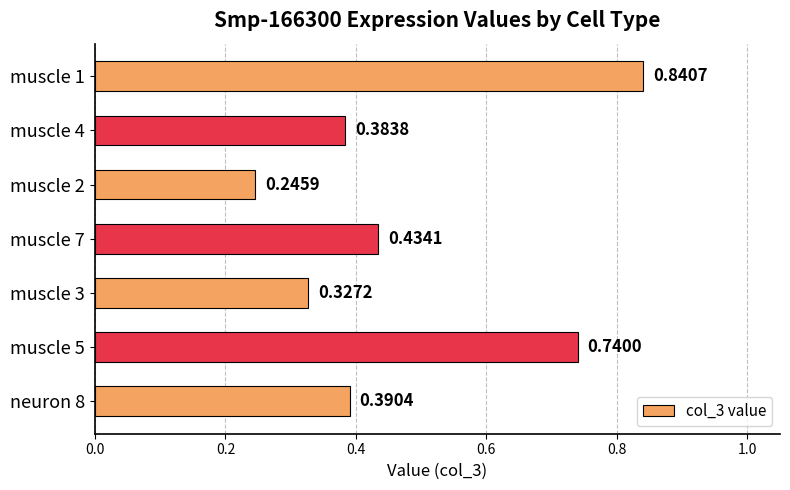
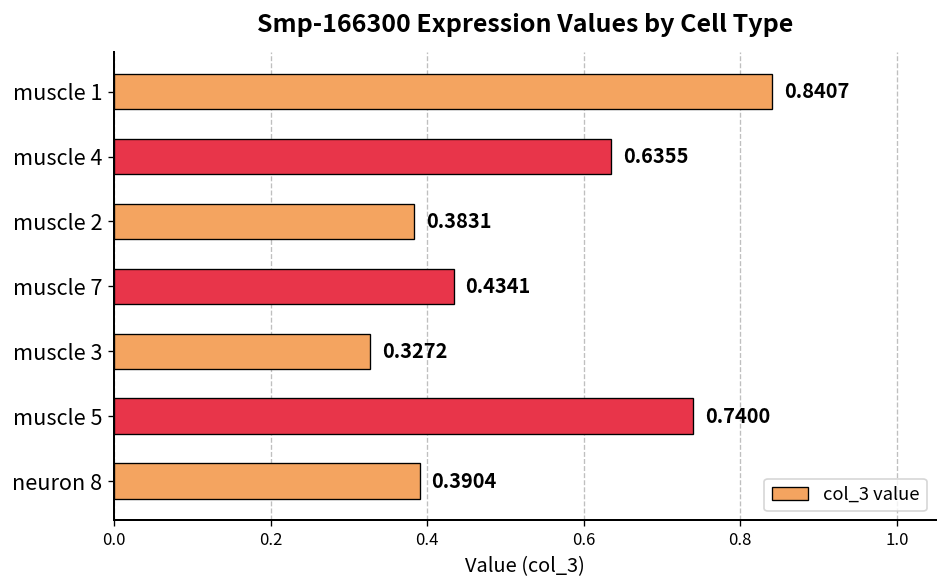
muscle 4: 0.3838 -> 0.6355
muscle 2: 0.2459 -> 0.3831
